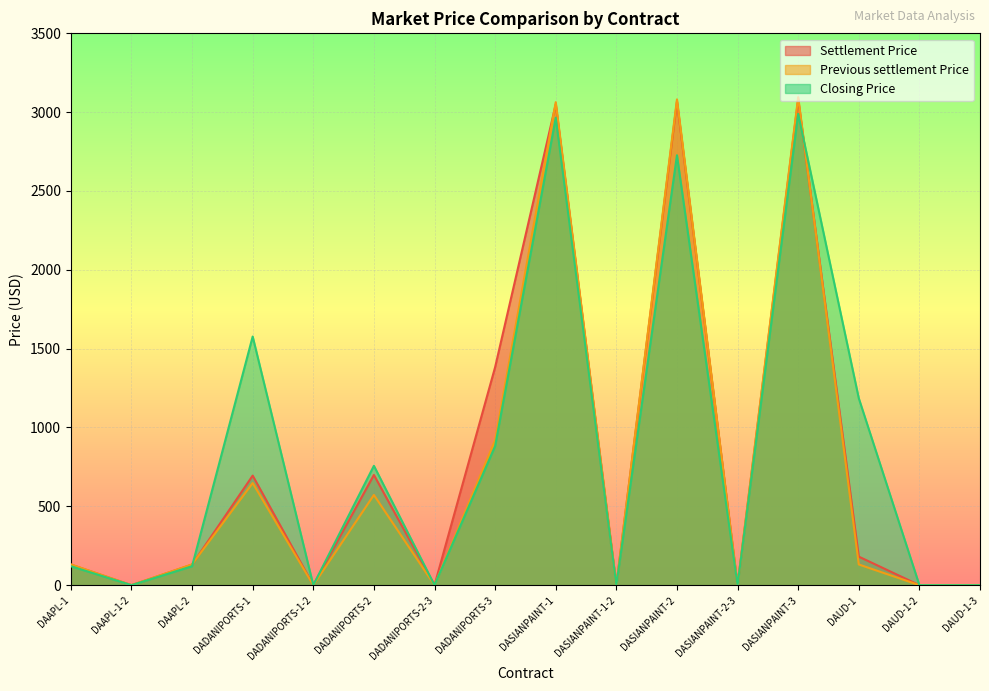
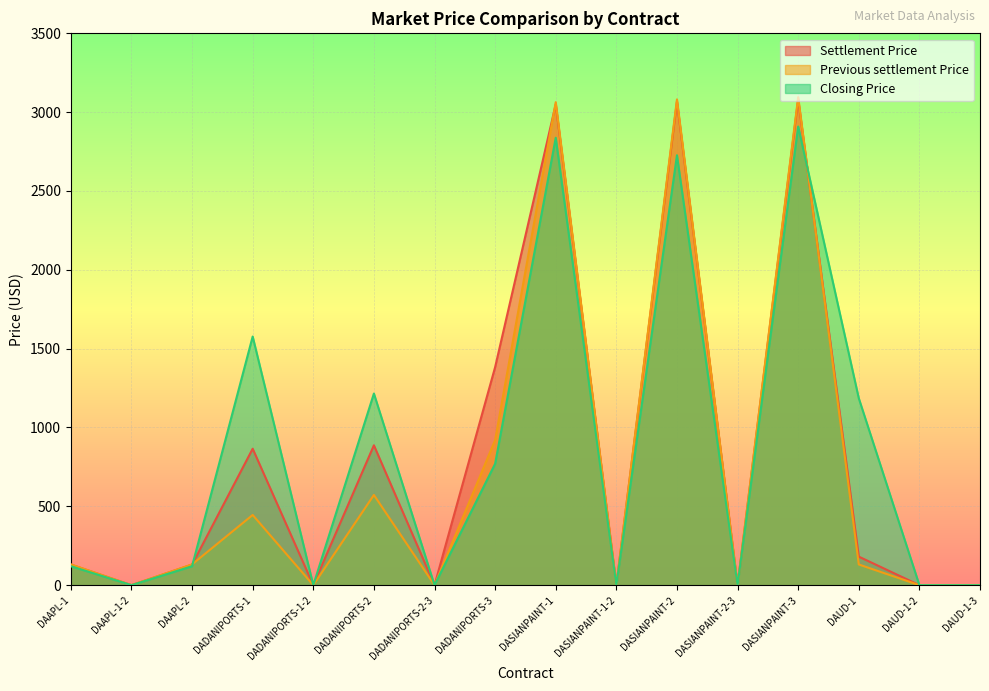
Settlement Price, DADANIPORTS-1: 690 -> 870
Previous settlement Price, DADANIPORTS-1: 650 -> 450
Settlement Price, DADANIPORTS-2: 700 -> 890
Closing Price, DADANIPORTS-2: 760 -> 1220
Closing Price, DADANIPORTS-3: 880 -> 770
Closing Price, DASIANPAINT-1: 2960 -> 2840
Closing Price, DASIANPAINT-3: 2990 -> 2910
